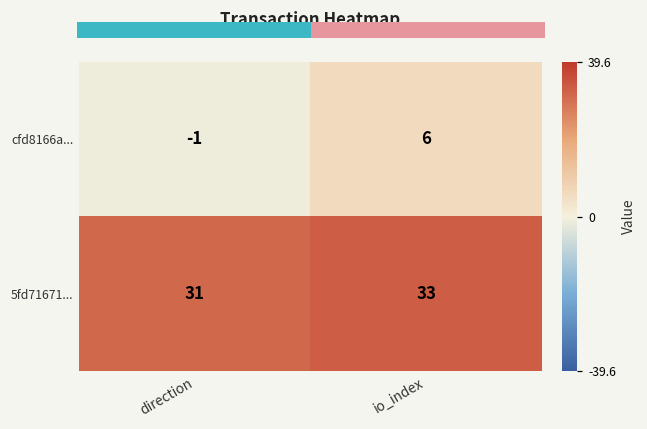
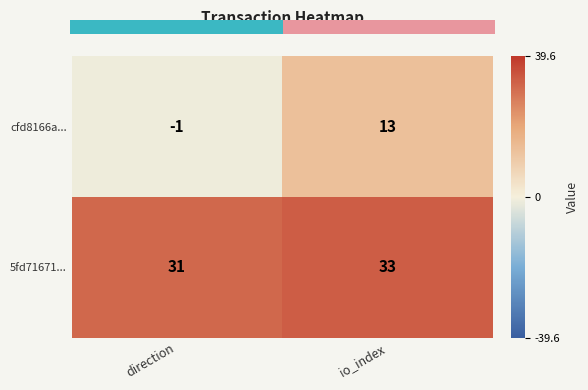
Transaction Heatmap, cfd8166a..., io_index: 6 -> 13
